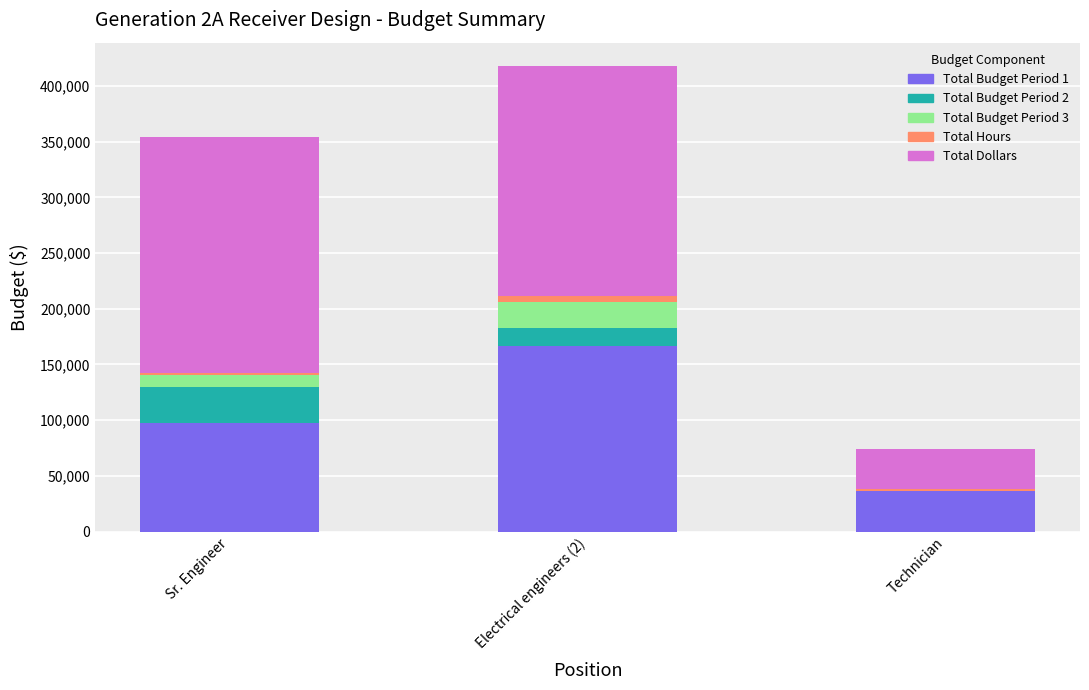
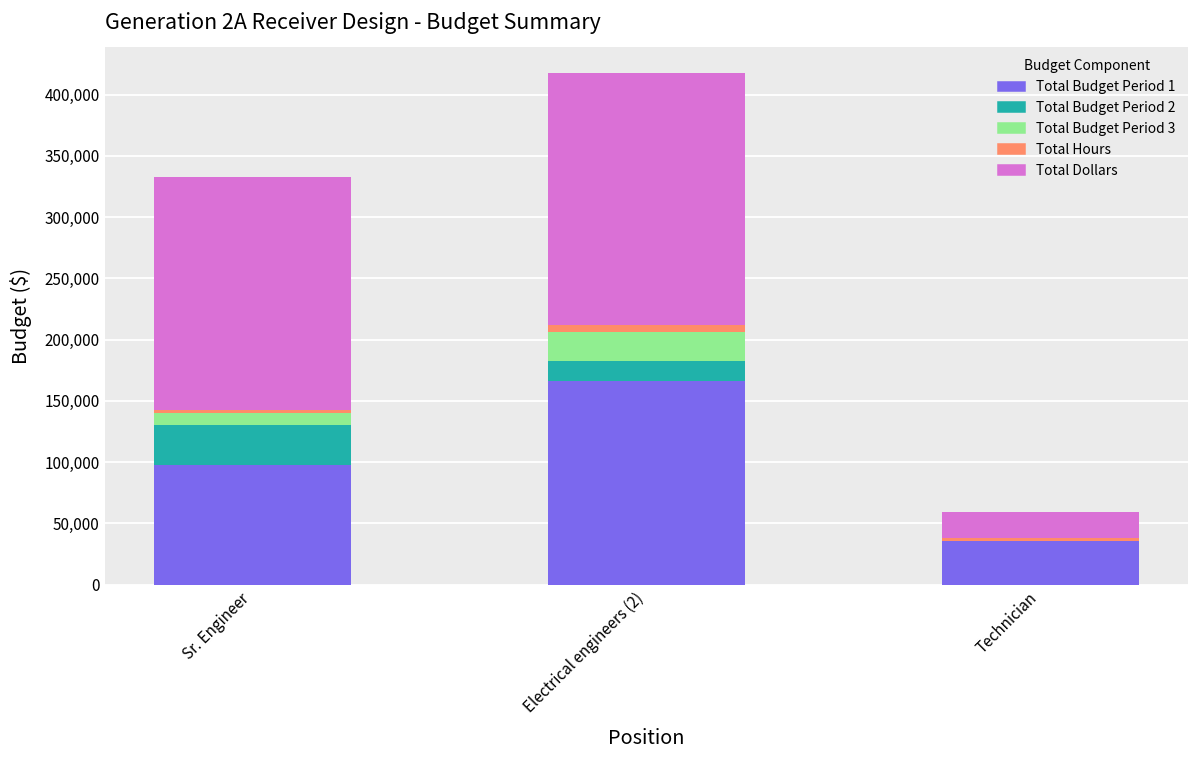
Total Dollars, Sr. Engineer: 211,000 -> 190,000
Total Dollars, Technician: 36,000 -> 21,000
